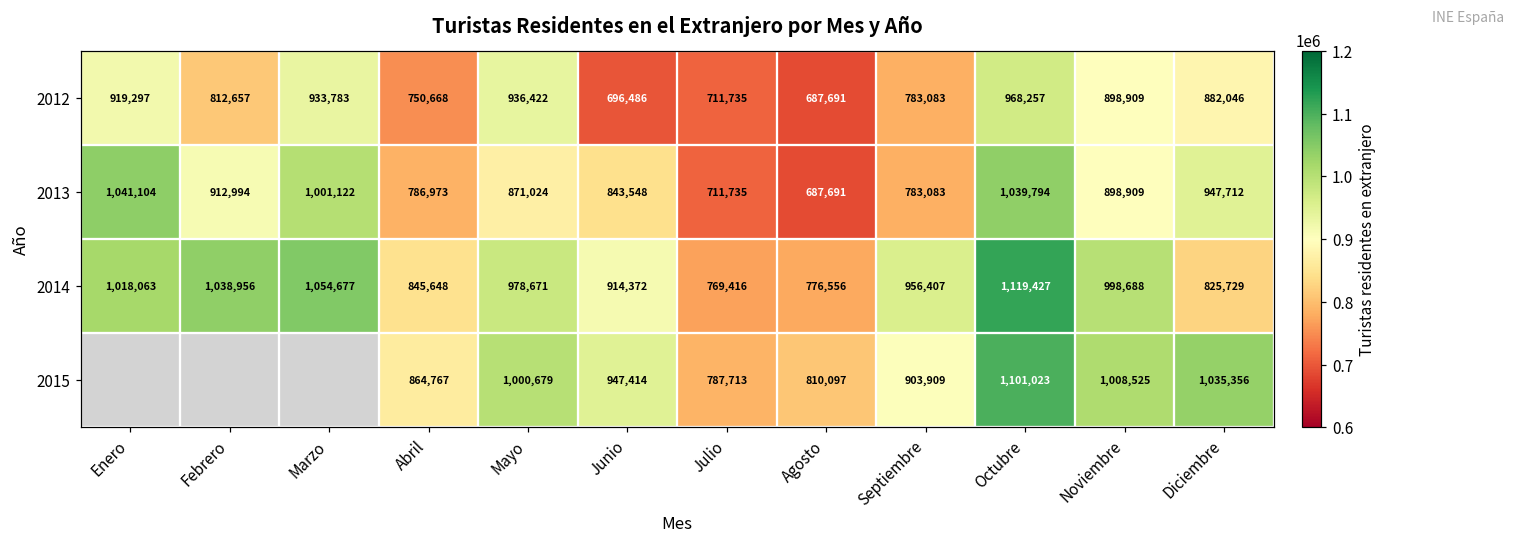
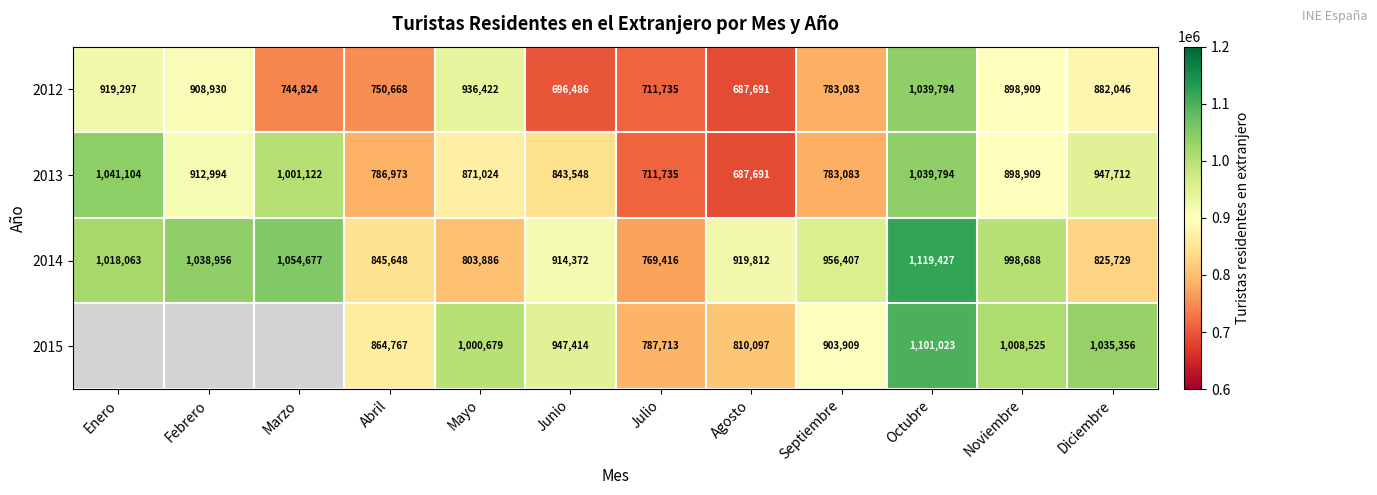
2012, Febrero: 812,657 -> 908,930
2012, Marzo: 933,783 -> 744,824
2012, Octubre: 968,257 -> 1,039,794
2014, Mayo: 978,671 -> 803,886
2014, Agosto: 776,556 -> 919,812
